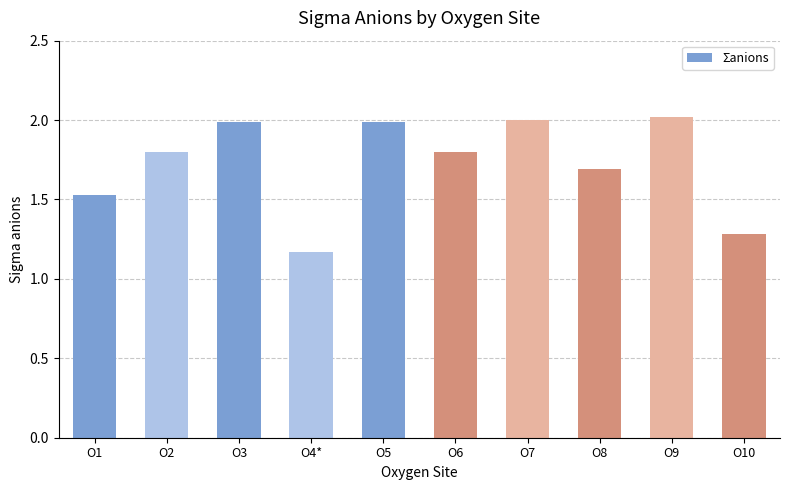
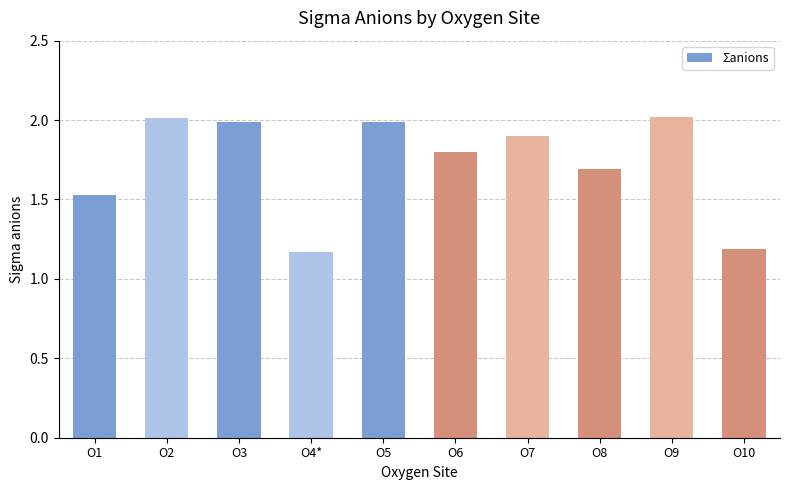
O2: 1.80 -> 2.01
O7: 2.0 -> 1.9
O10: 1.28 -> 1.19
